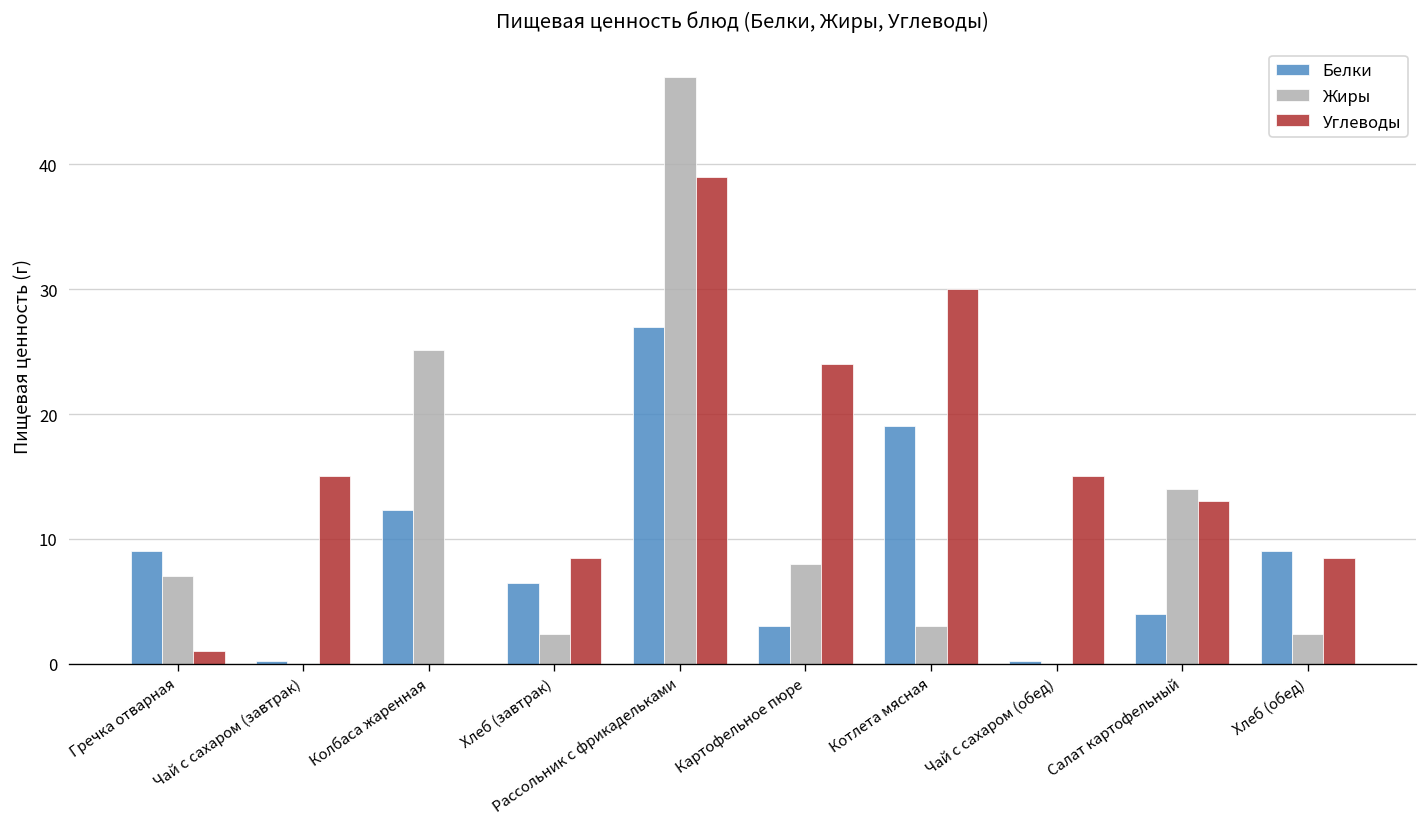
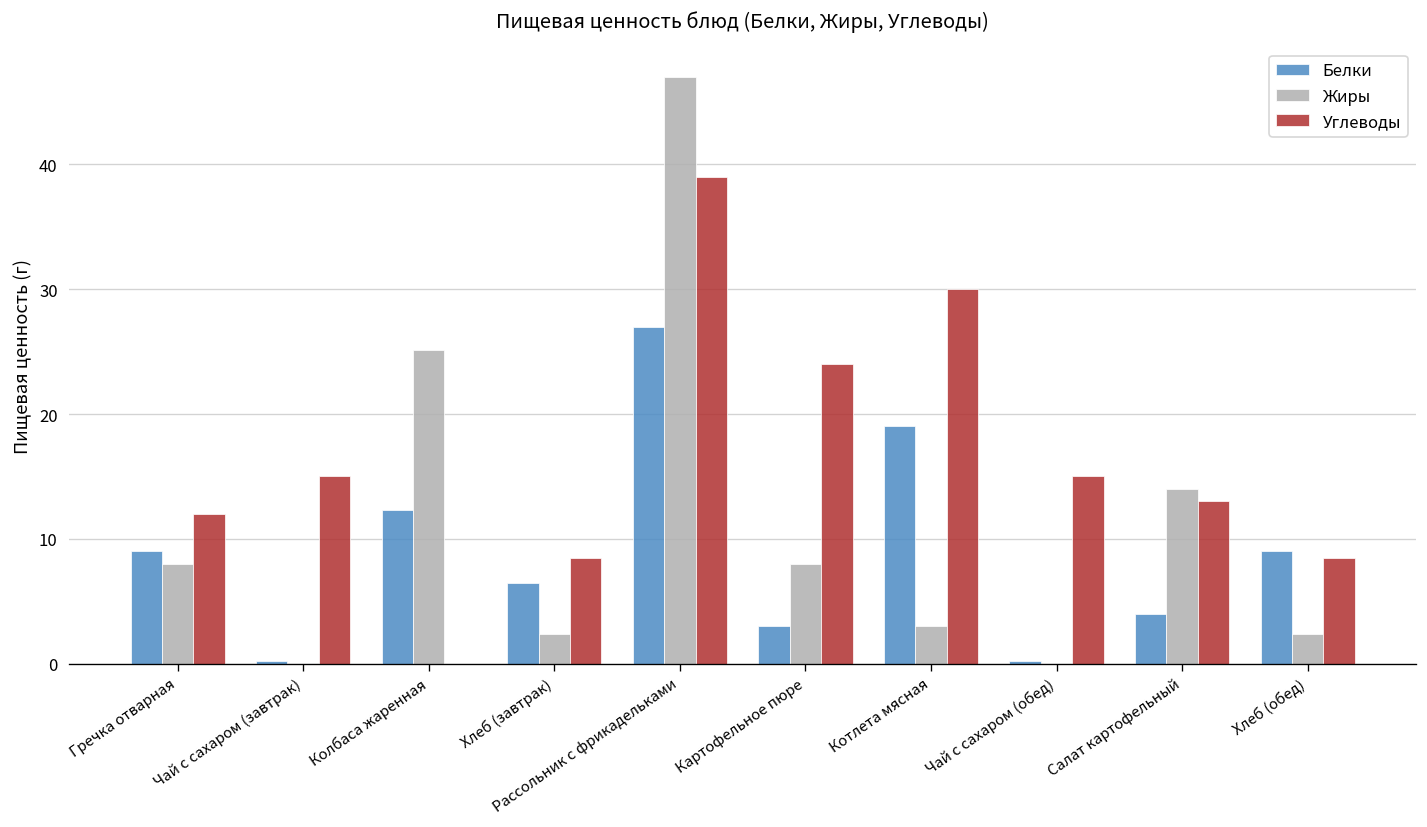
Жиры, Гречка отварная: 7 -> 8
Углеводы, Гречка отварная: 1 -> 12
